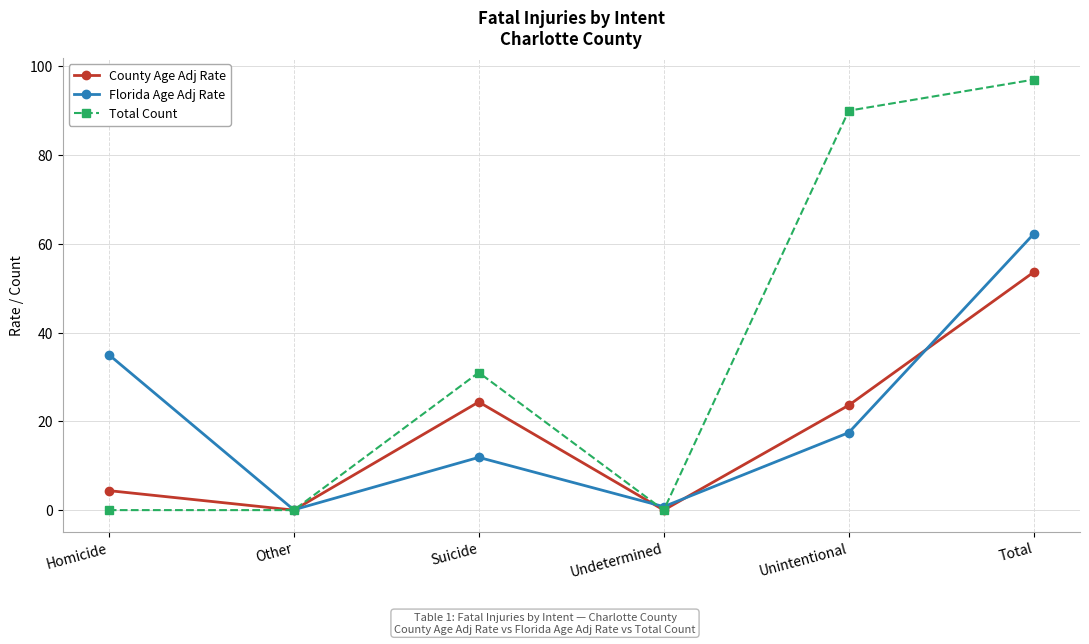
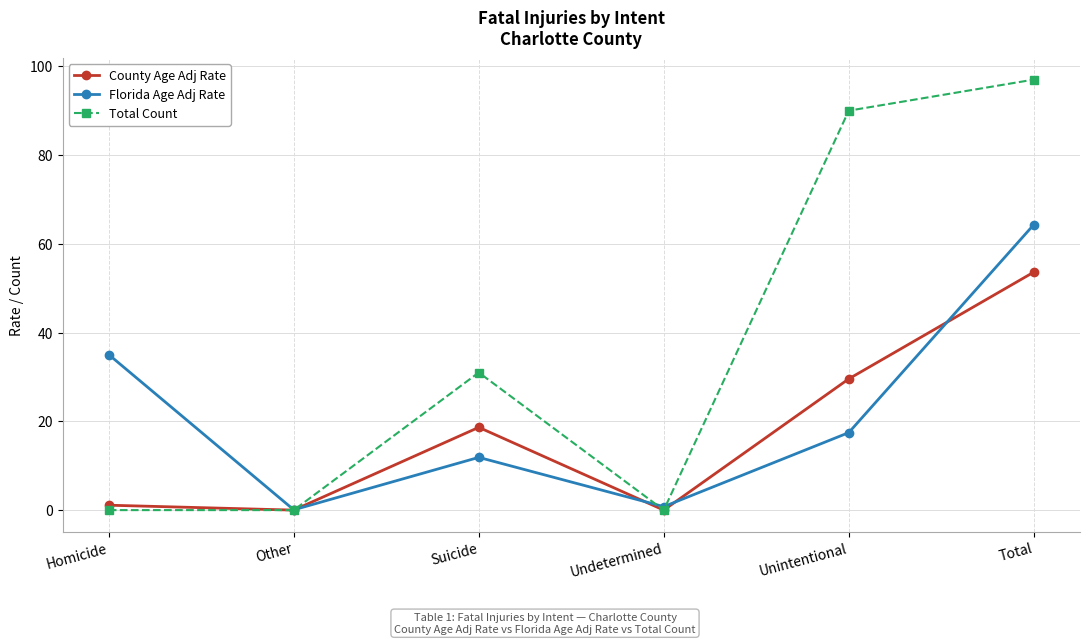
County Age Adj Rate, Homicide: 4 -> 1
County Age Adj Rate, Suicide: 24 -> 19
County Age Adj Rate, Unintentional: 24 -> 30
Florida Age Adj Rate, Total: 62 -> 64
